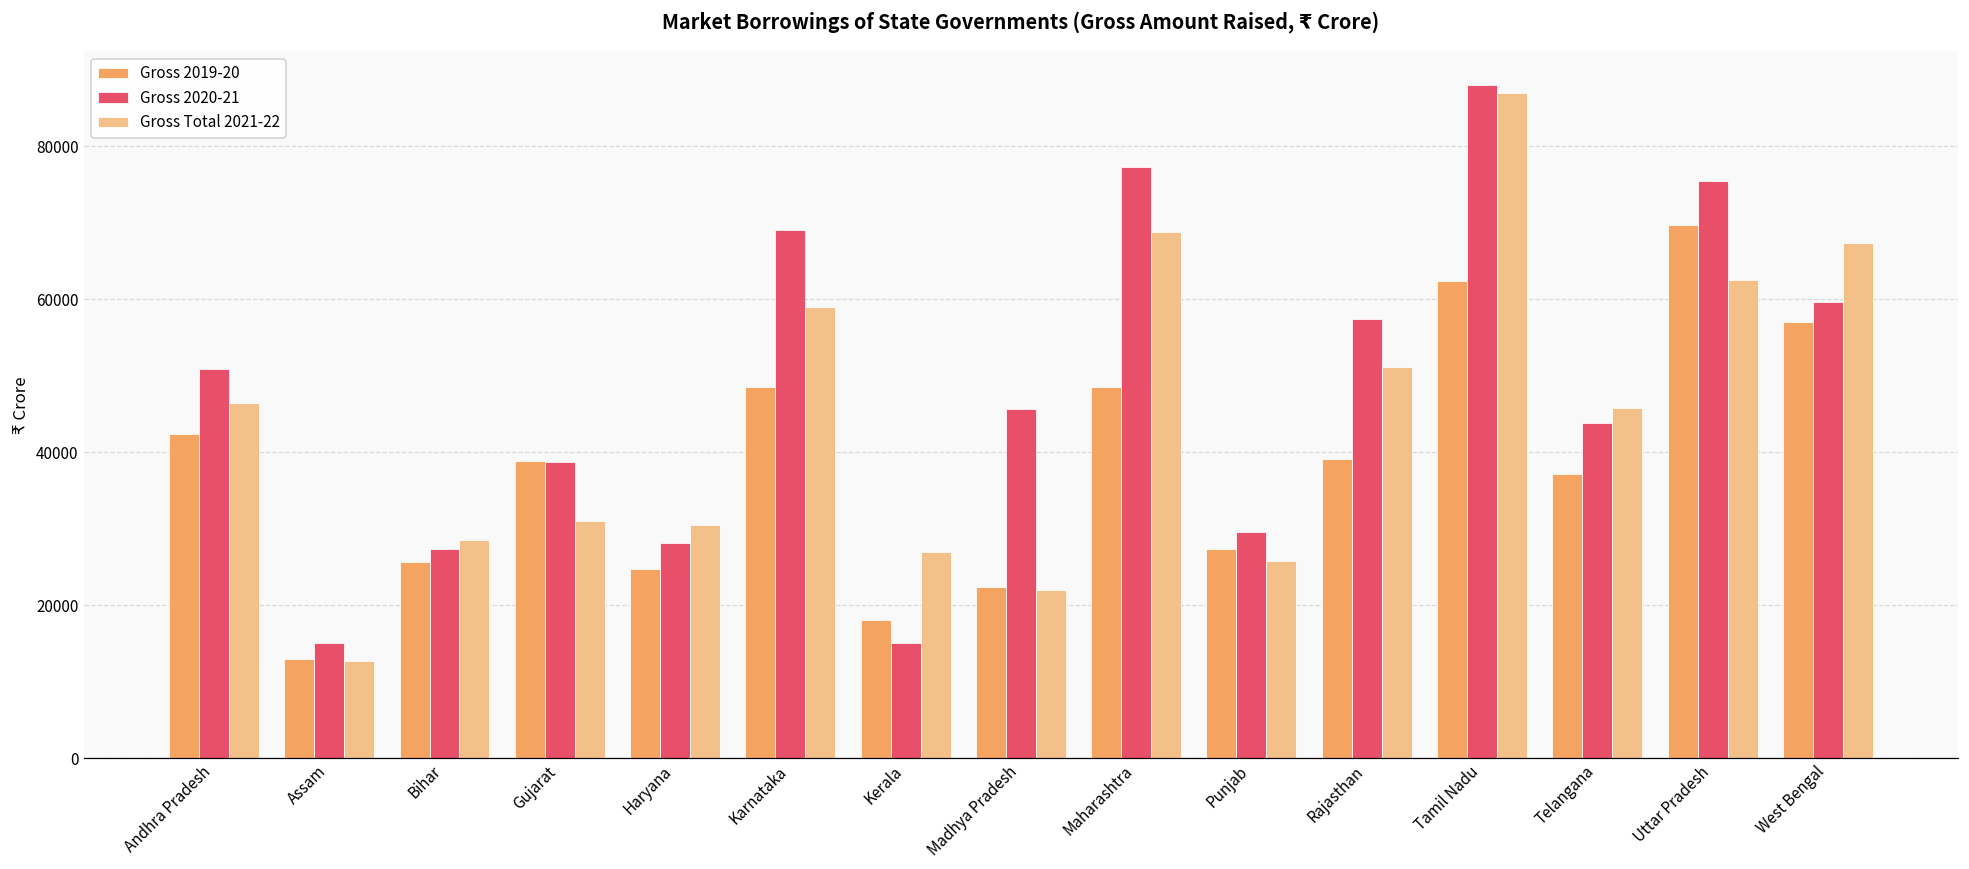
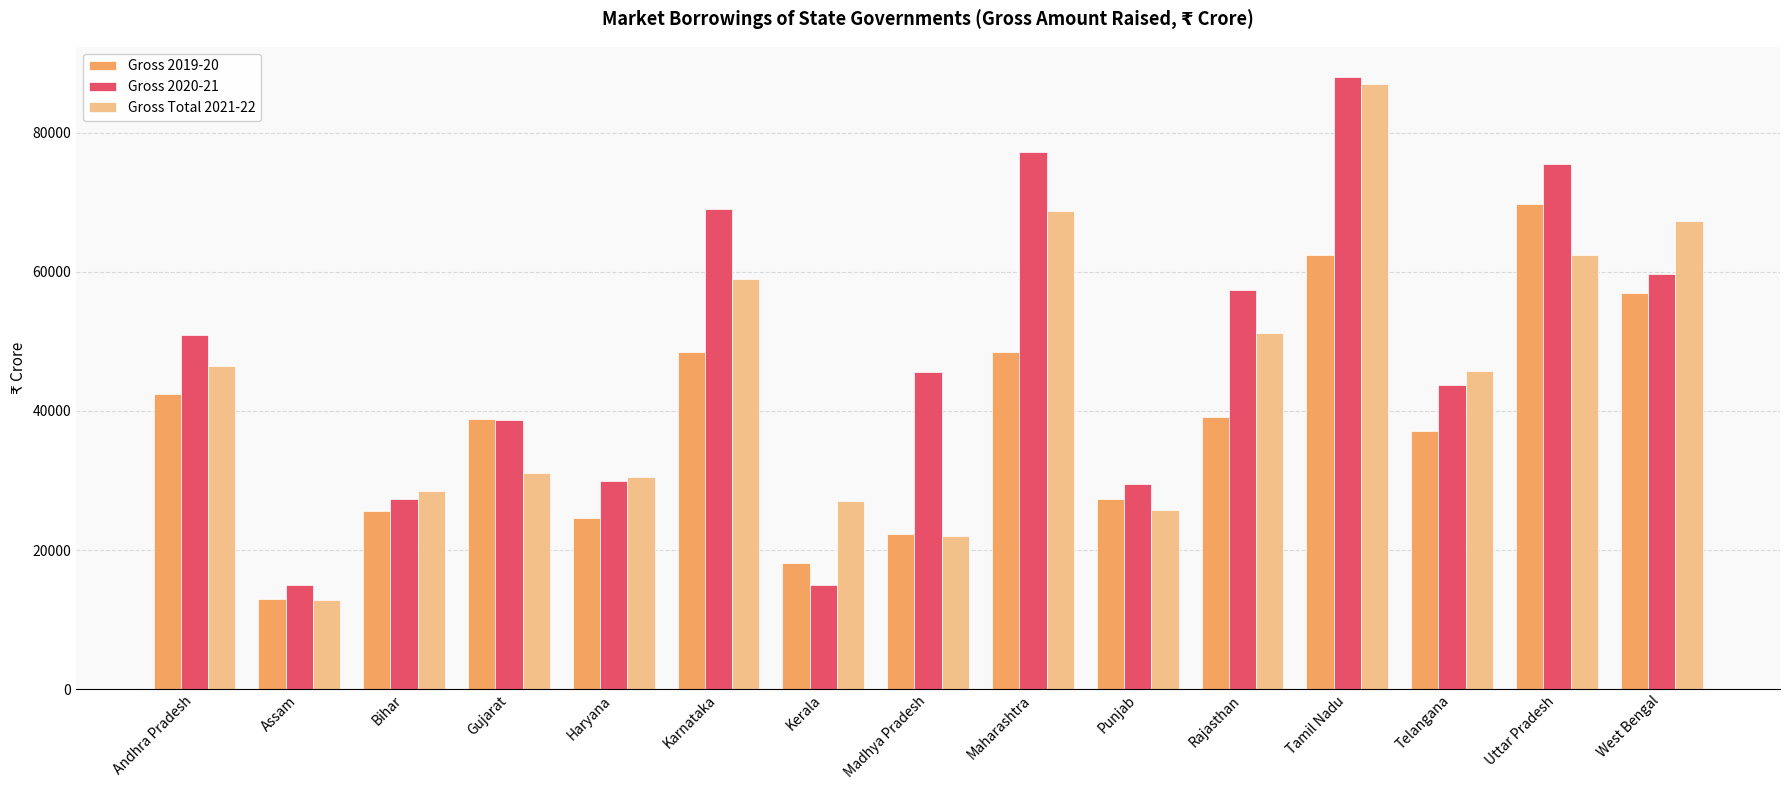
Gross 2020-21, Haryana: 28000 -> 30000
